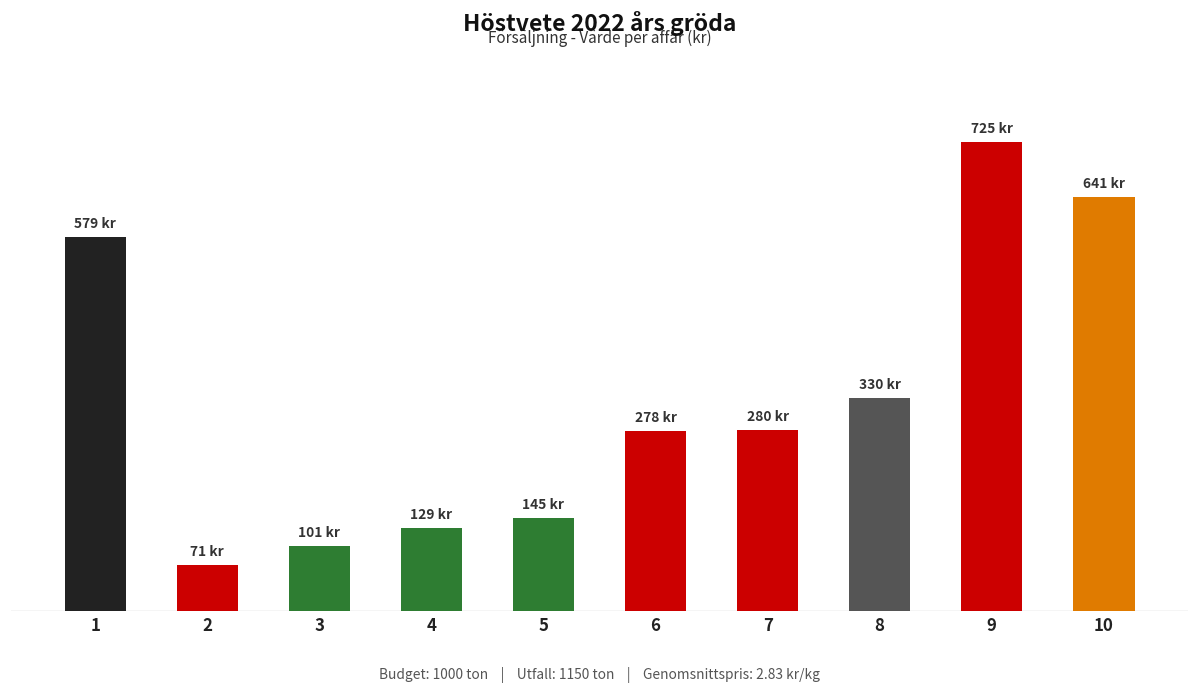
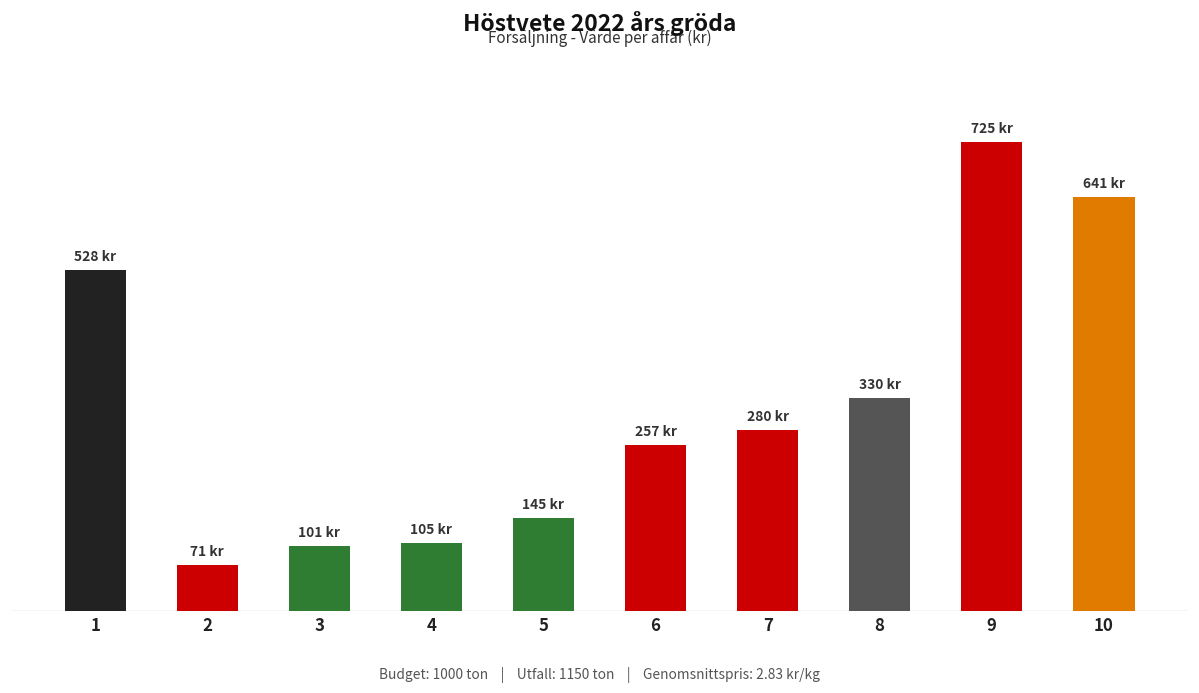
1: 579 -> 528
4: 129 -> 105
6: 278 -> 257
